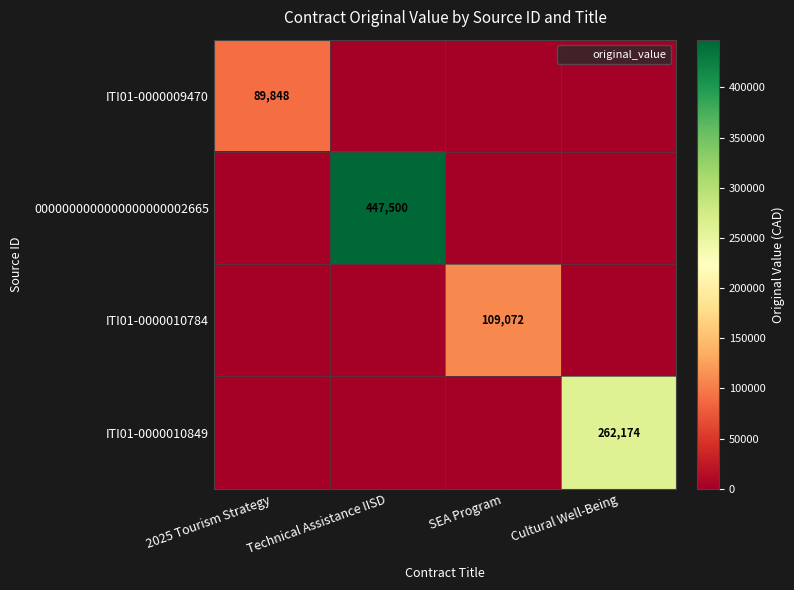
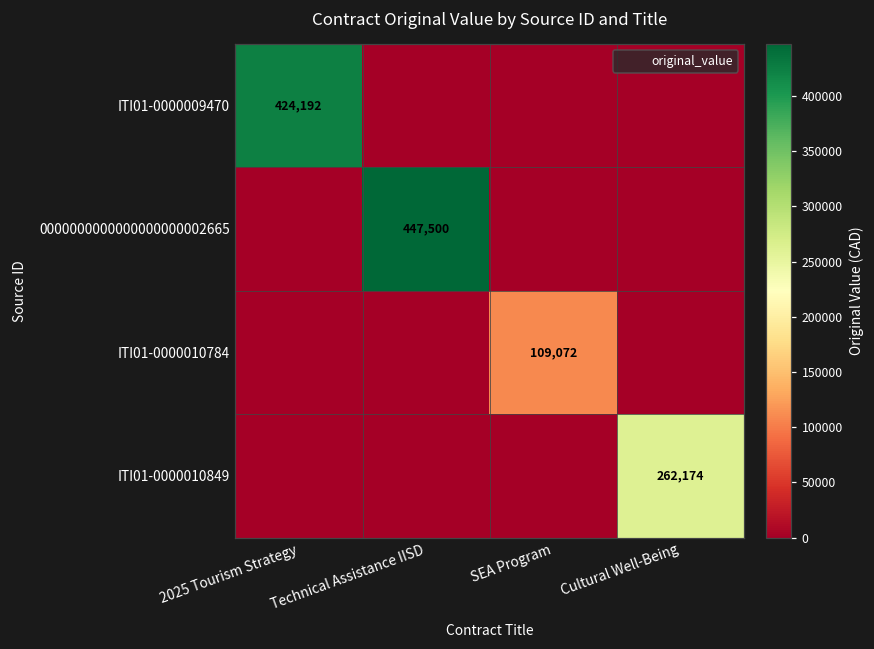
ITI01-0000009470, 2025 Tourism Strategy: 89,848 -> 424,192
